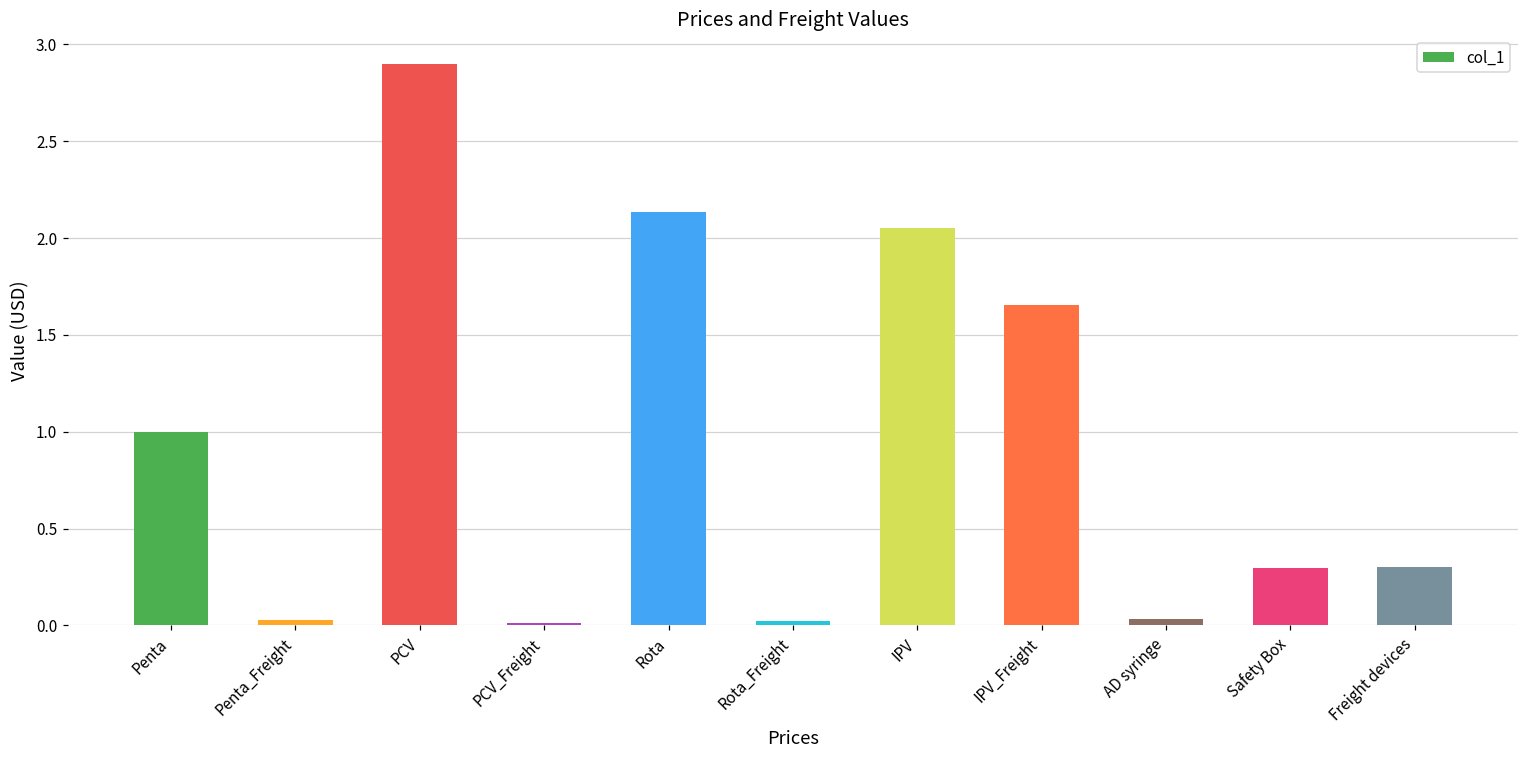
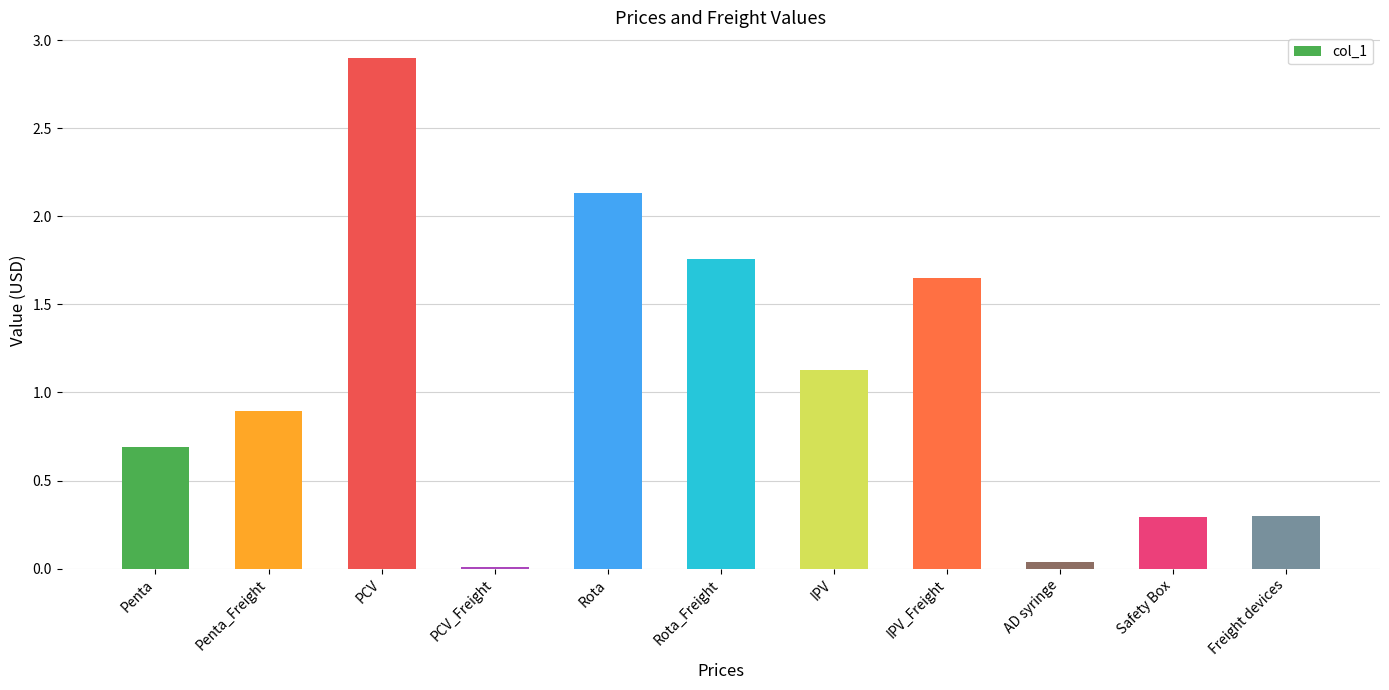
Penta: 1.00 -> 0.69
Penta_Freight: 0.03 -> 0.90
Rota_Freight: 0.02 -> 1.76
IPV: 2.05 -> 1.13
